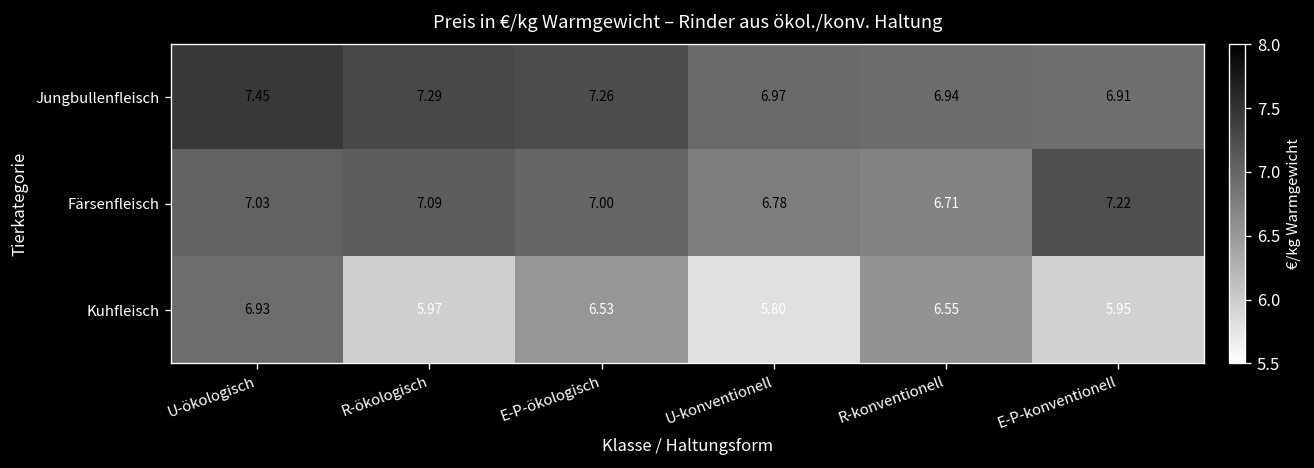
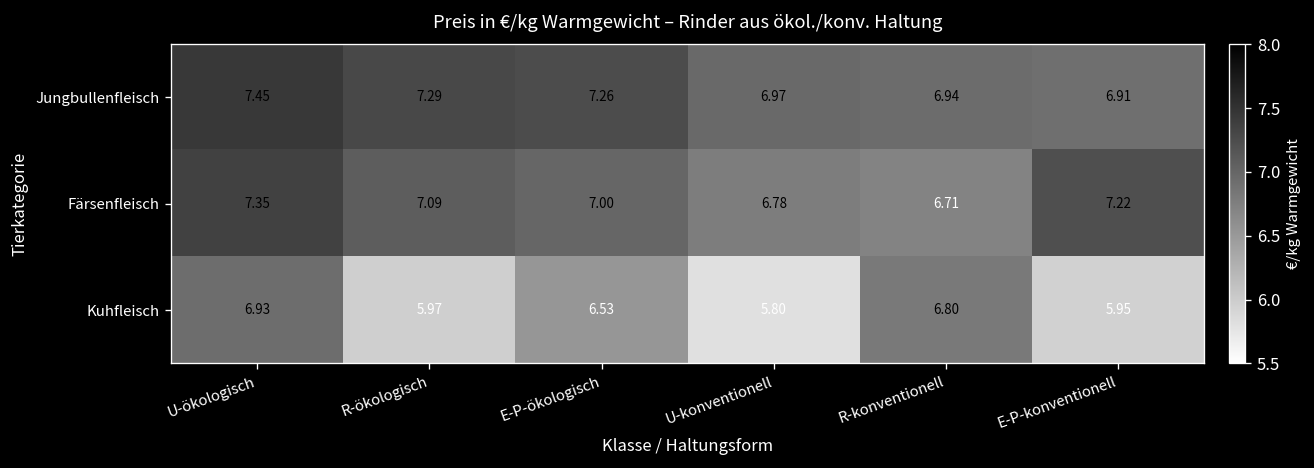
Färsenfleisch, U-ökologisch: 7.03 -> 7.35
Kuhfleisch, R-konventionell: 6.55 -> 6.80
